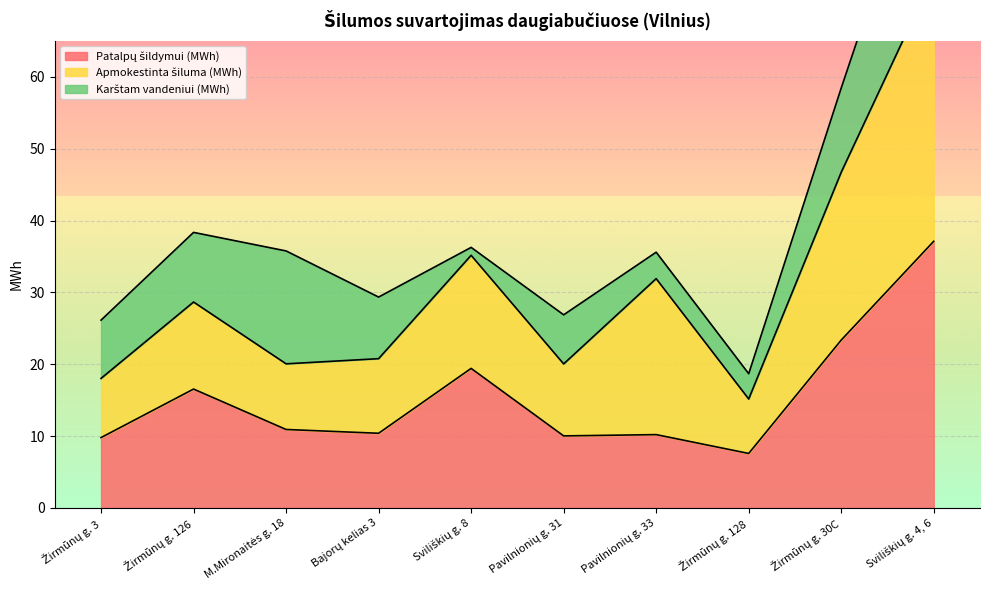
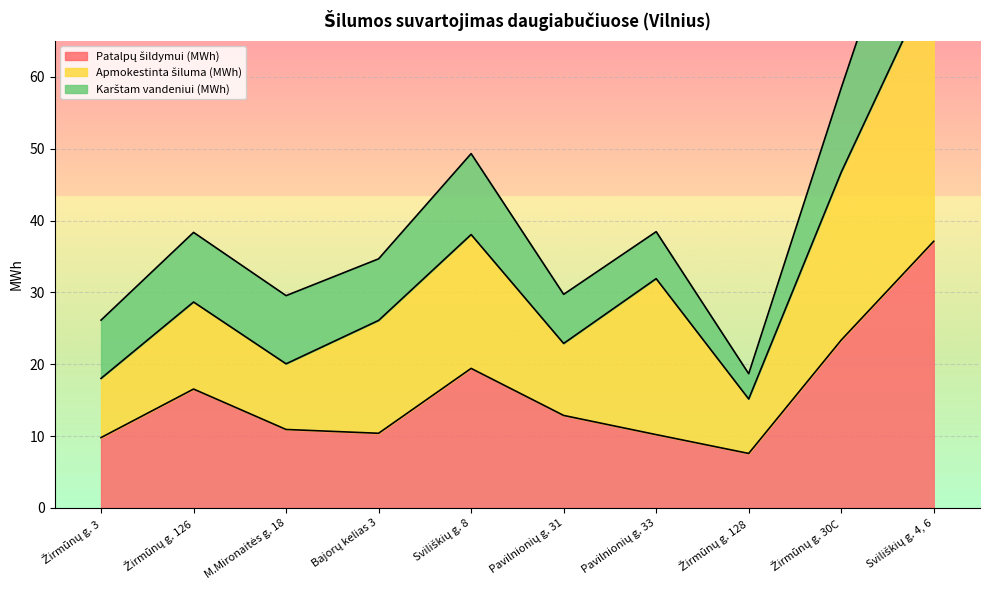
Karštam vandeniui (MWh), M.Mironaitės g. 18: 16 -> 9
Apmokestinta šiluma (MWh), Bajorų kelias 3: 10 -> 16
Apmokestinta šiluma (MWh), Sviliškių g. 8: 16 -> 19
Karštam vandeniui (MWh), Sviliškių g. 8: 1 -> 11
Patalpų šildymui (MWh), Pavilnionių g. 31: 10 -> 13
Karštam vandeniui (MWh), Pavilnionių g. 33: 4 -> 7
